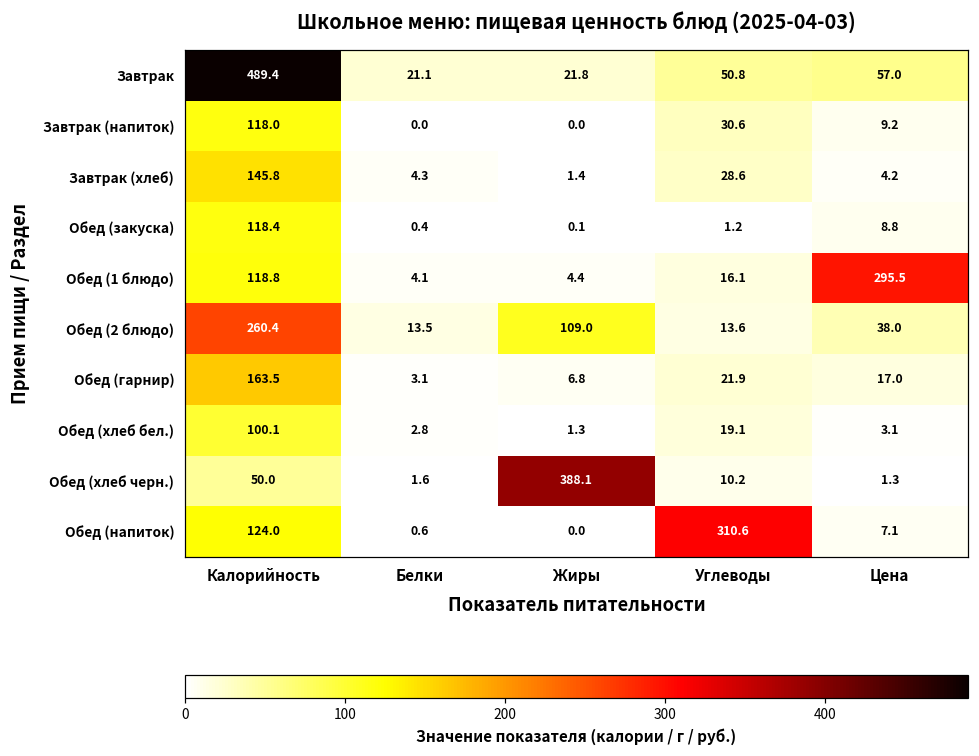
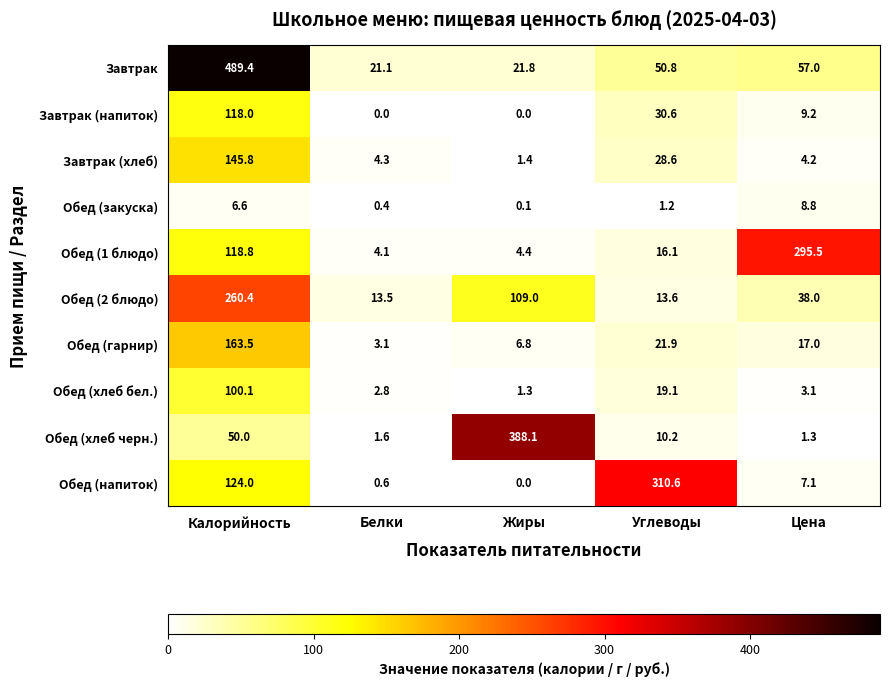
Обед (закуска), Калорийность: 118.4 -> 6.6
